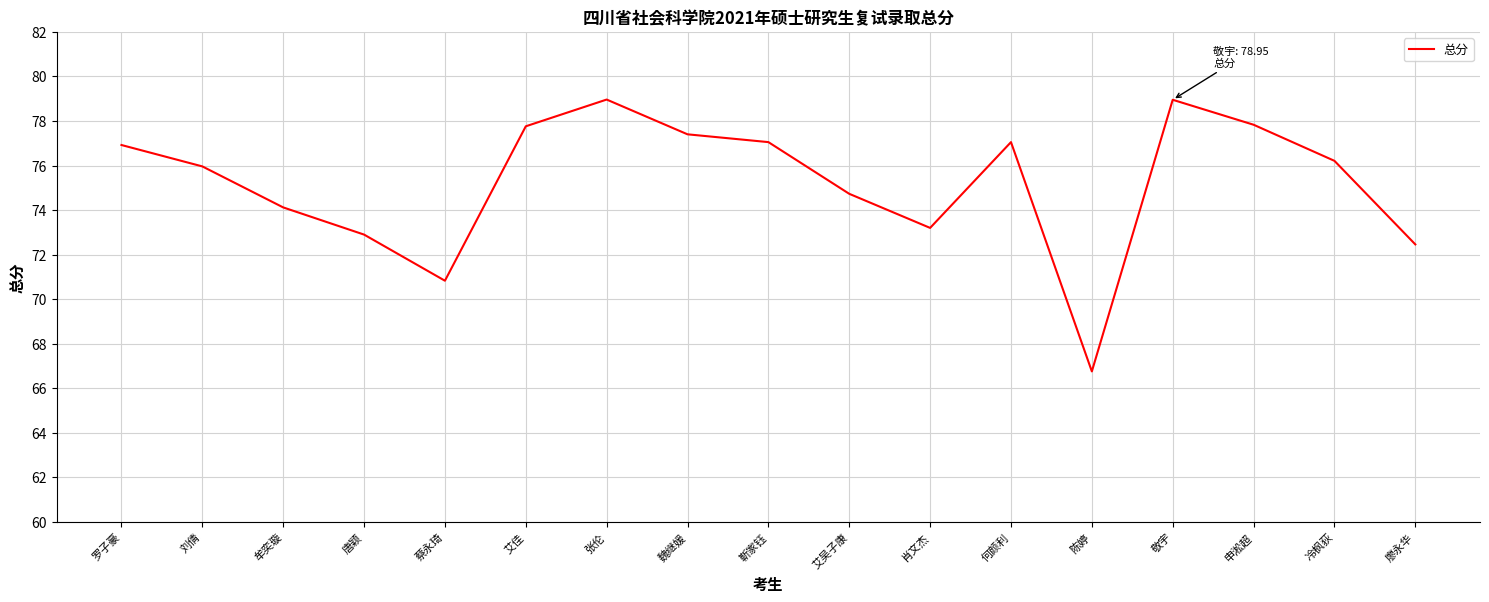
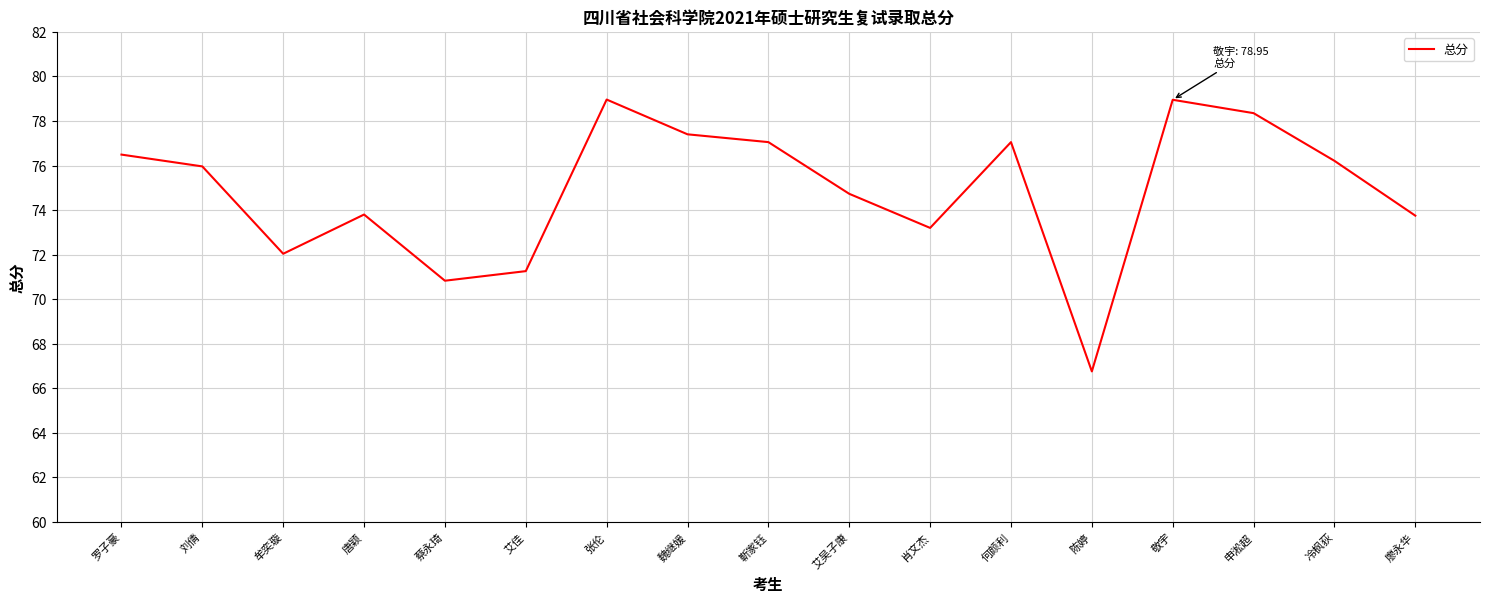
罗子豪: 76.9 -> 76.5
牟奕璇: 74.1 -> 72.0
唐颖: 72.9 -> 73.8
艾佳: 77.8 -> 71.3
申淞超: 77.8 -> 78.4
廖永华: 72.5 -> 73.8
